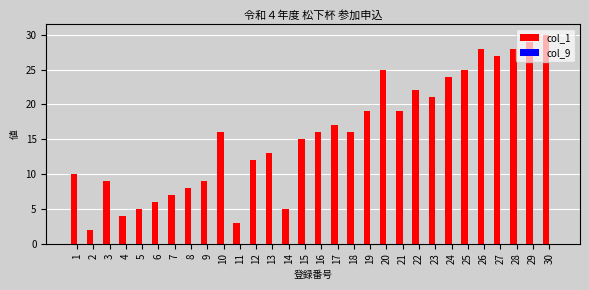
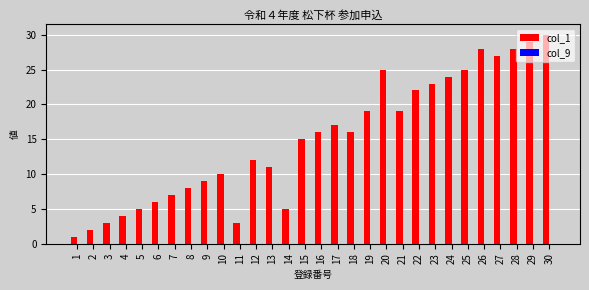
col_1, 1: 10 -> 1
col_1, 3: 9 -> 3
col_1, 10: 16 -> 10
col_1, 13: 13 -> 11
col_1, 23: 21 -> 23
